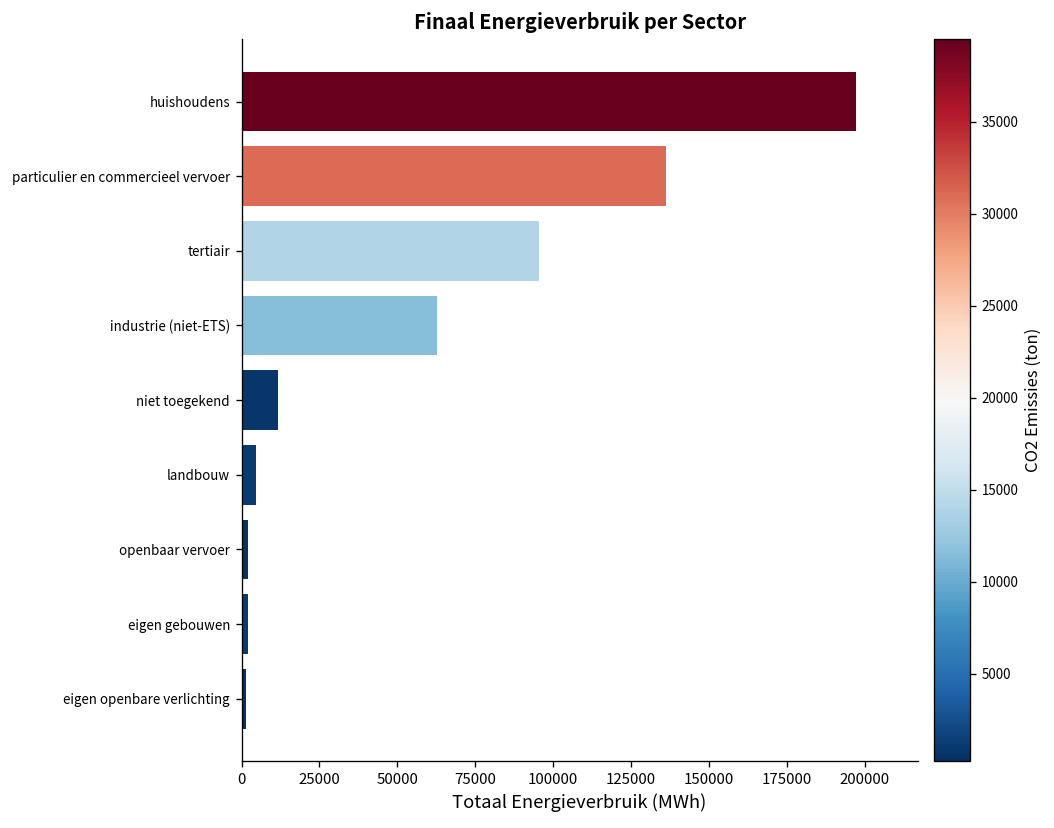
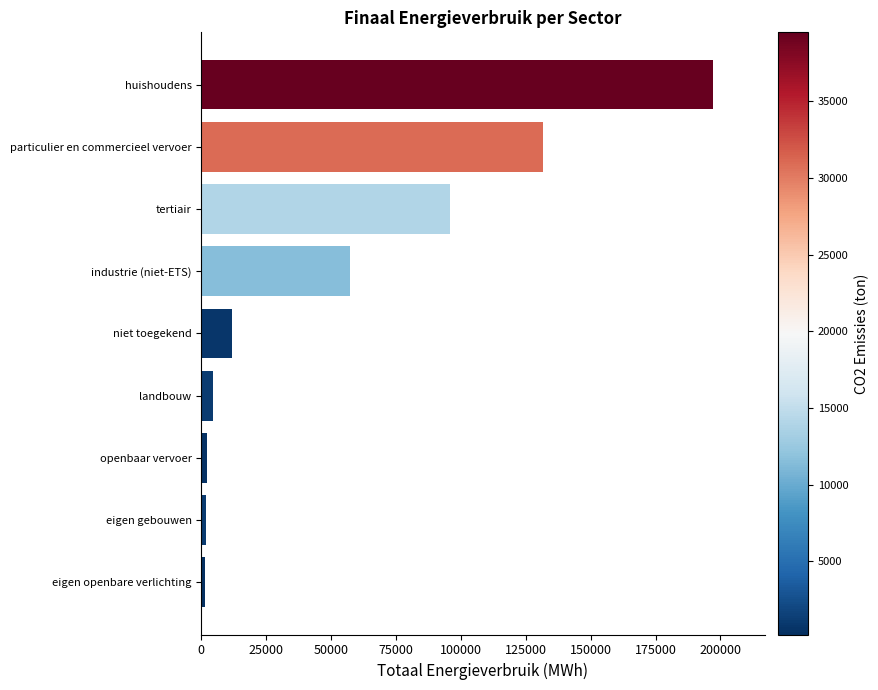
particulier en commercieel vervoer: 136000 -> 132000
industrie (niet-ETS): 63000 -> 57000
